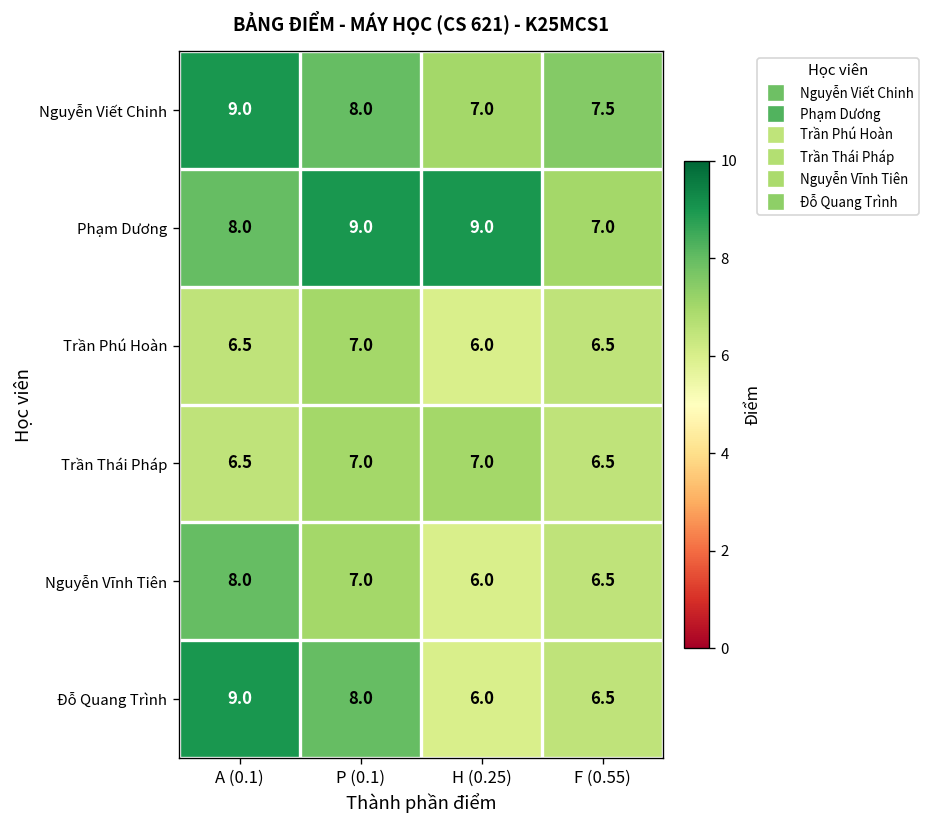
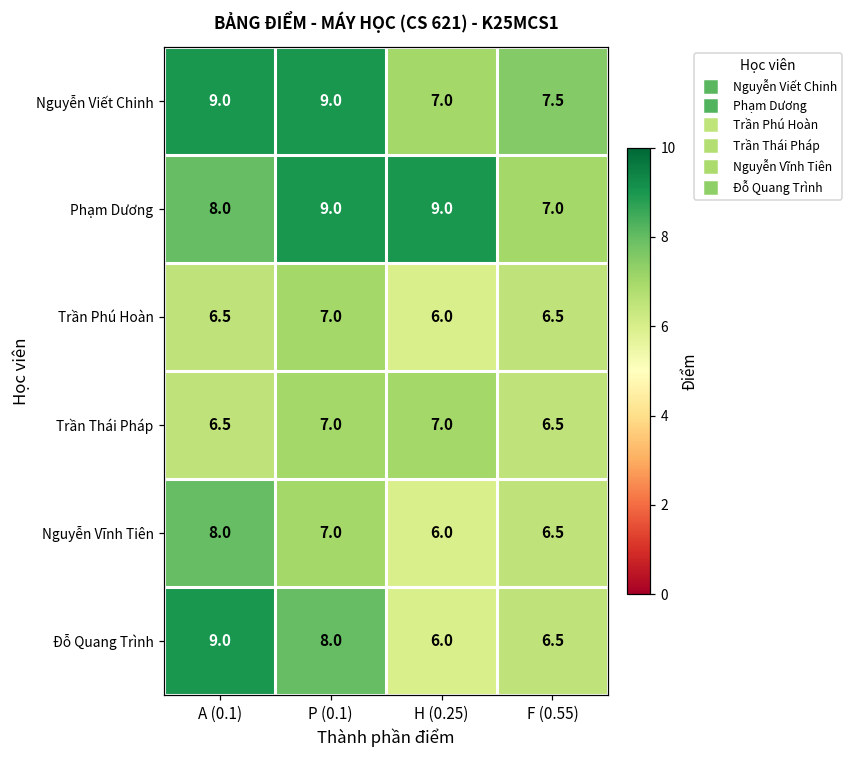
Nguyễn Viết Chinh, P (0.1): 8.0 -> 9.0
